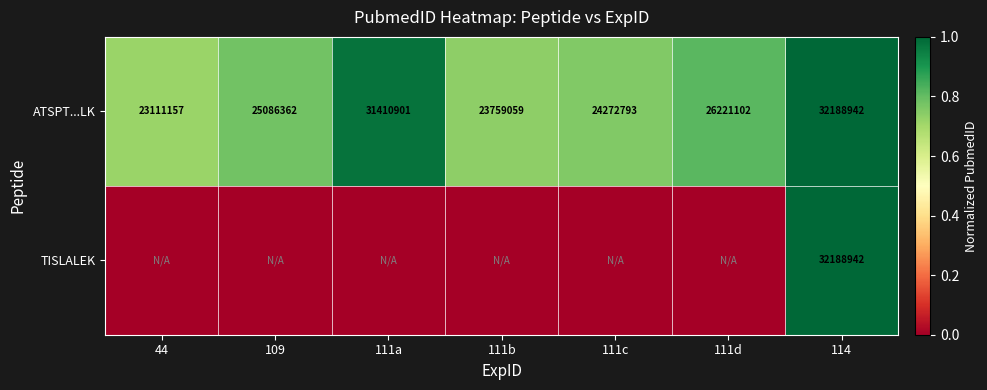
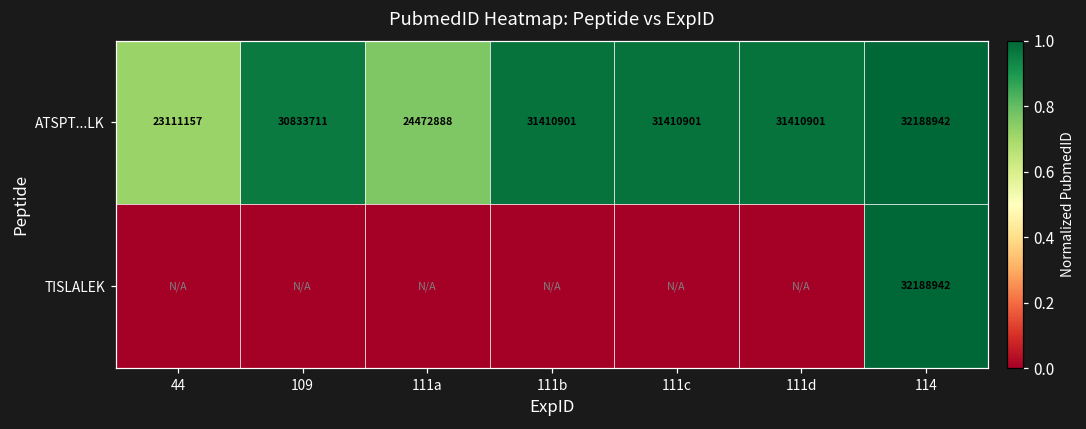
ATSPT...LK, 109: 25086362 -> 30833711
ATSPT...LK, 111a: 31410901 -> 24472888
ATSPT...LK, 111b: 23759059 -> 31410901
ATSPT...LK, 111c: 24272793 -> 31410901
ATSPT...LK, 111d: 26221102 -> 31410901
